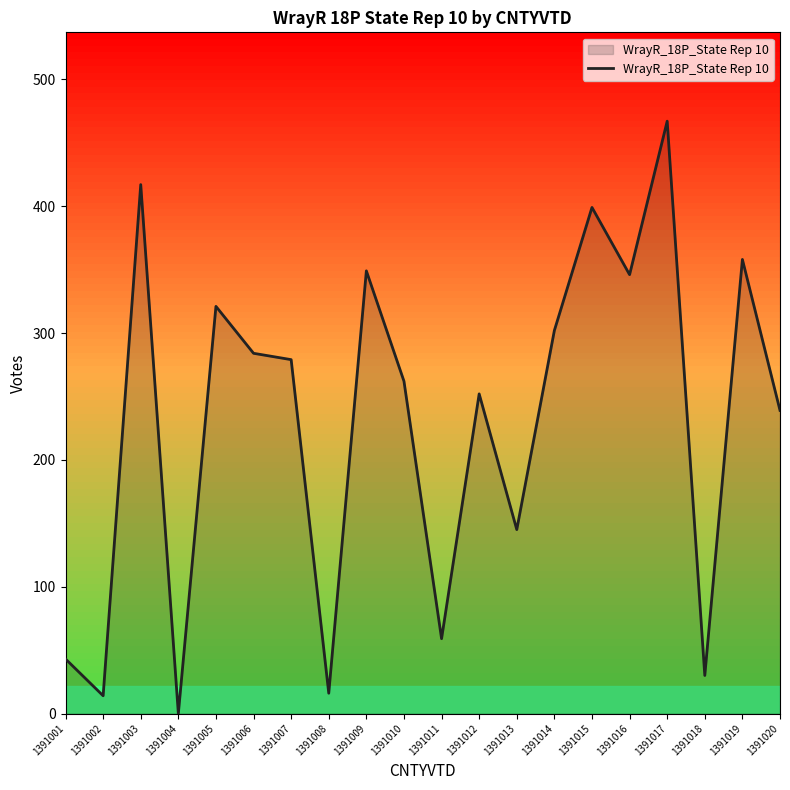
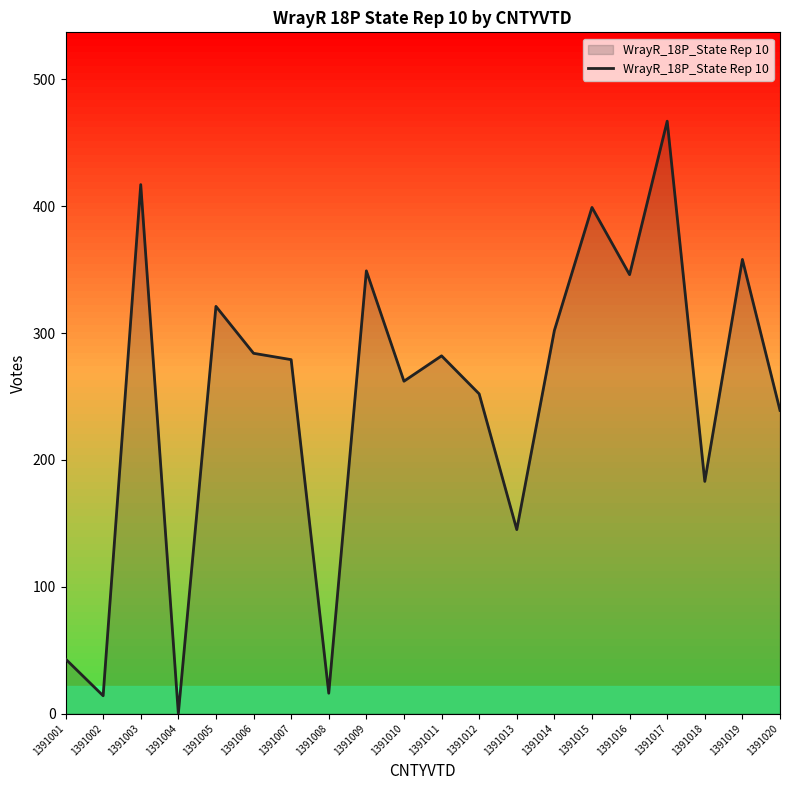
1391011: 59 -> 282
1391018: 30 -> 183
